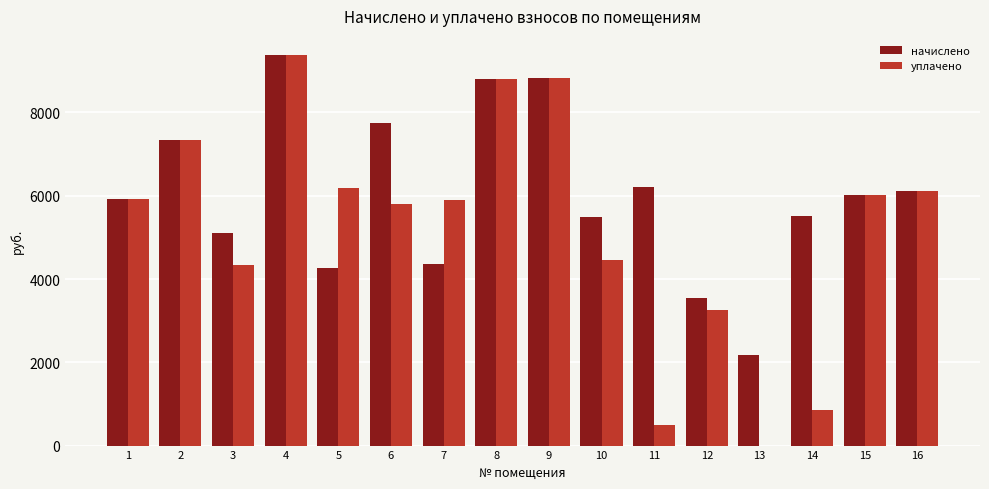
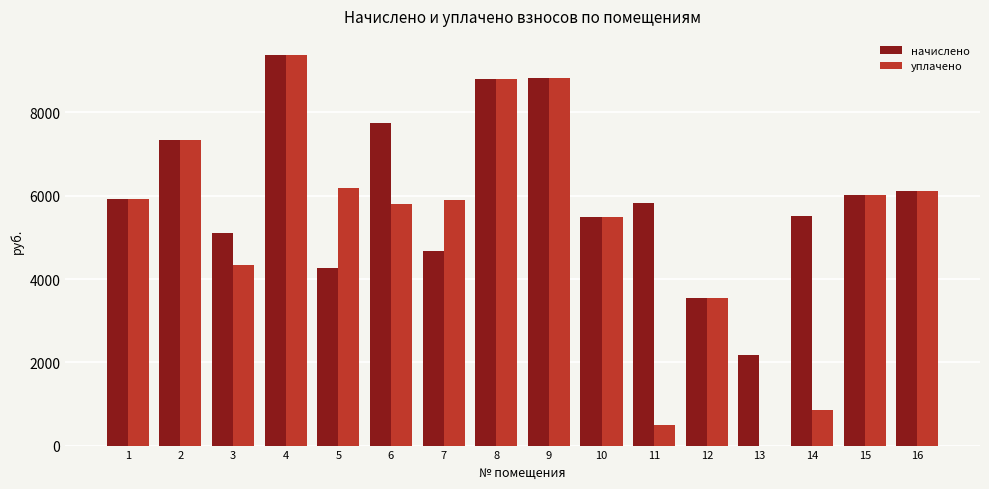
начислено, 7: 4400 -> 4700
уплачено, 10: 4400 -> 5500
начислено, 11: 6200 -> 5800
уплачено, 12: 3200 -> 3500
